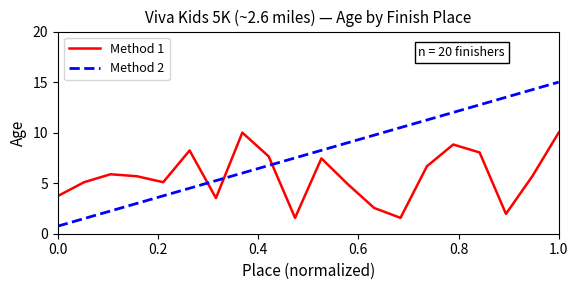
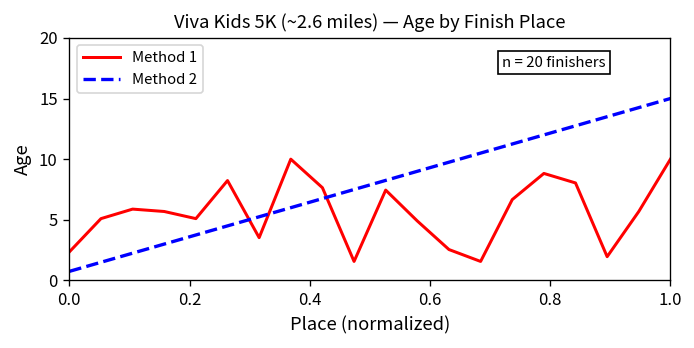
Method 1, 0.0: 3.7 -> 2.4
